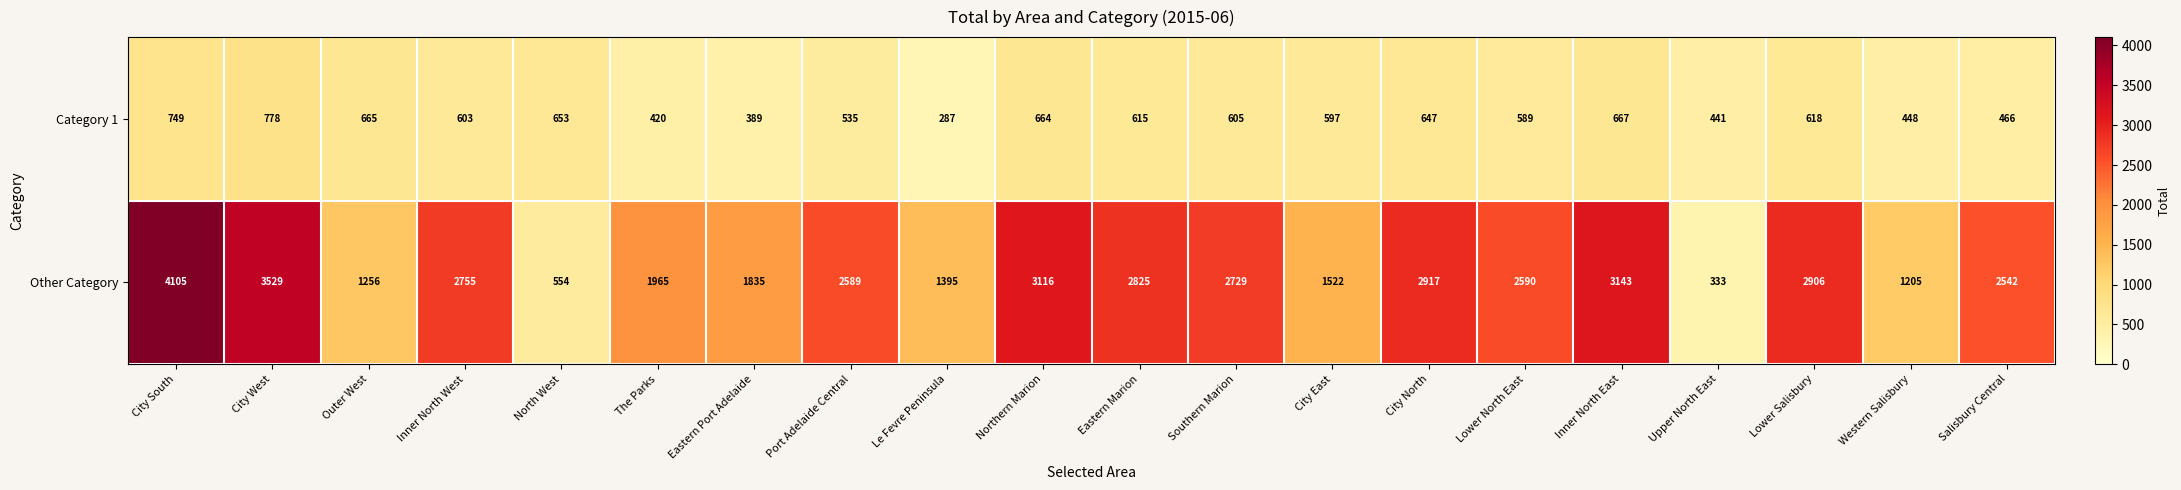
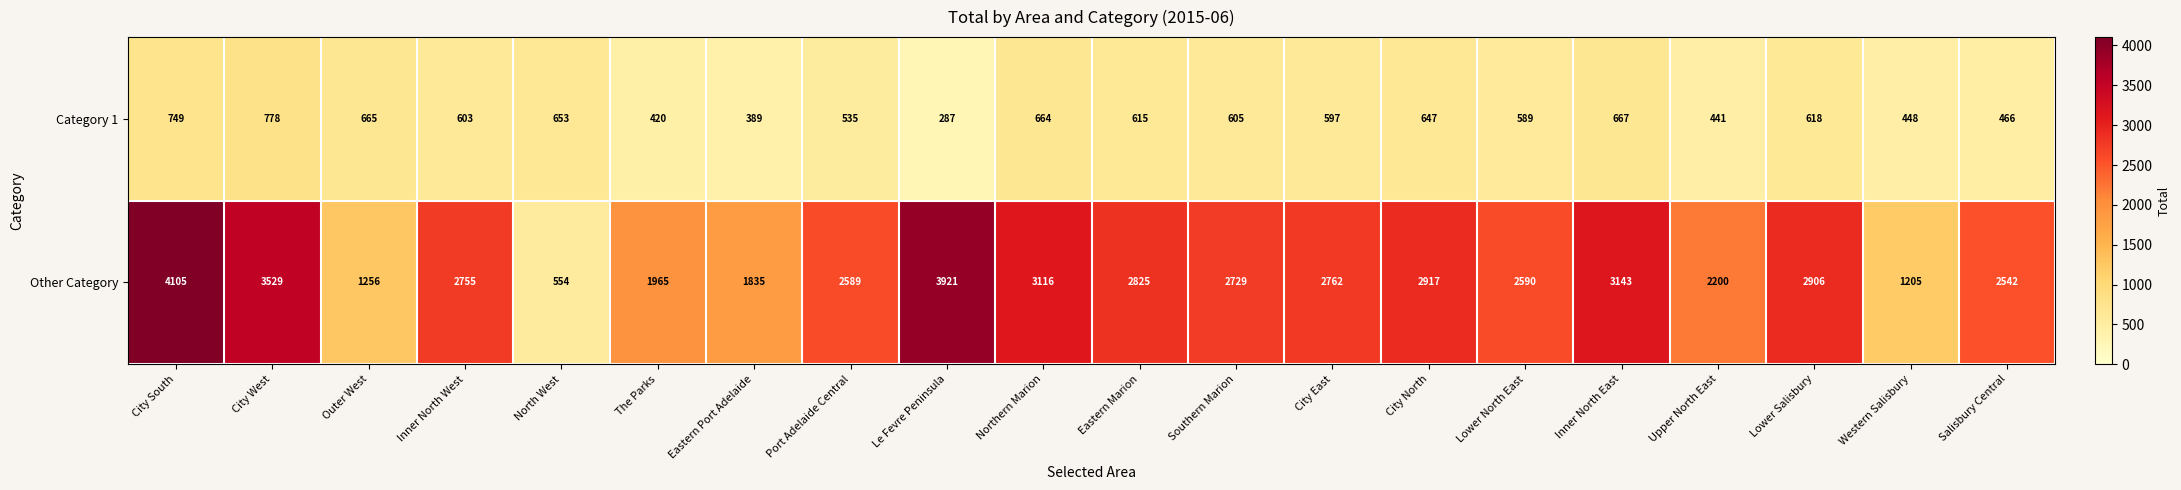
Other Category, Le Fevre Peninsula: 1395 -> 3921
Other Category, City East: 1522 -> 2762
Other Category, Upper North East: 333 -> 2200
